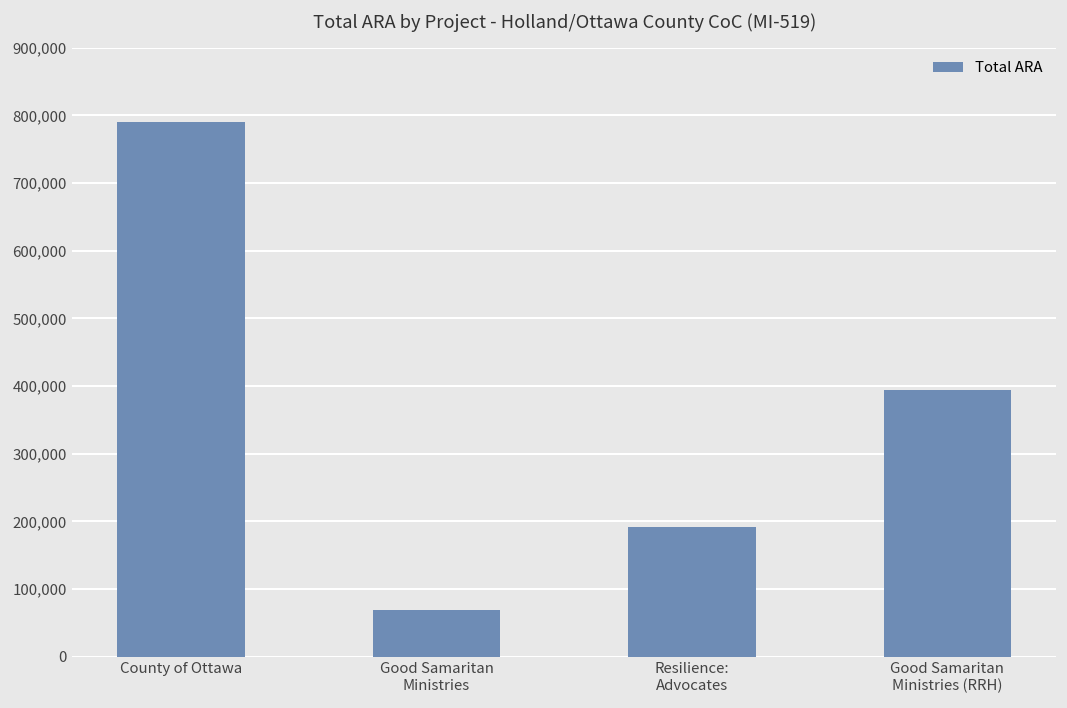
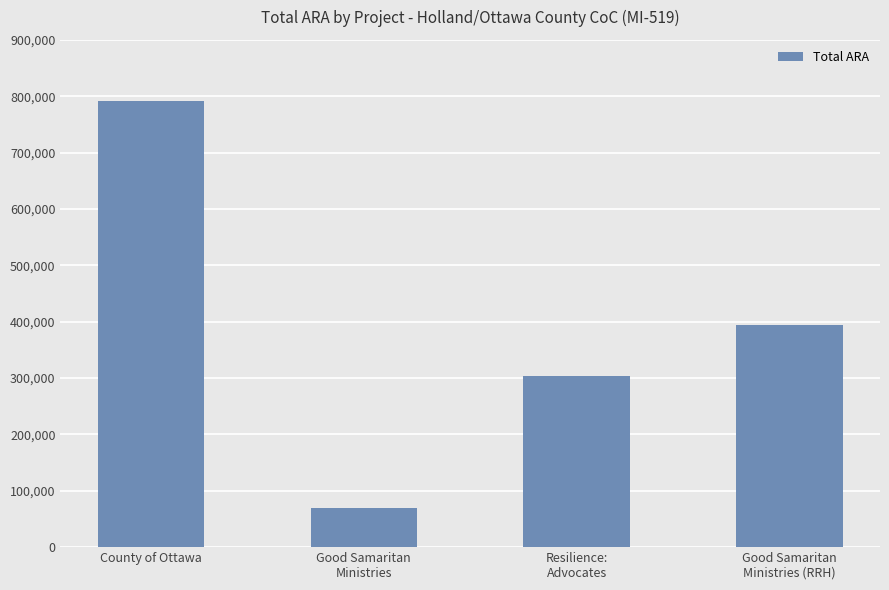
Resilience: Advocates: 190,000 -> 300,000
